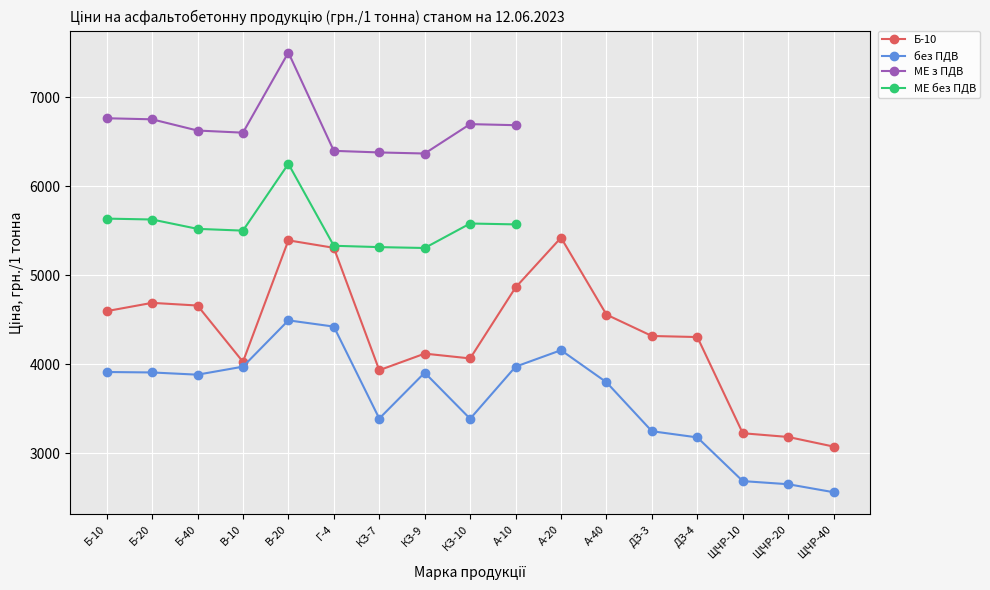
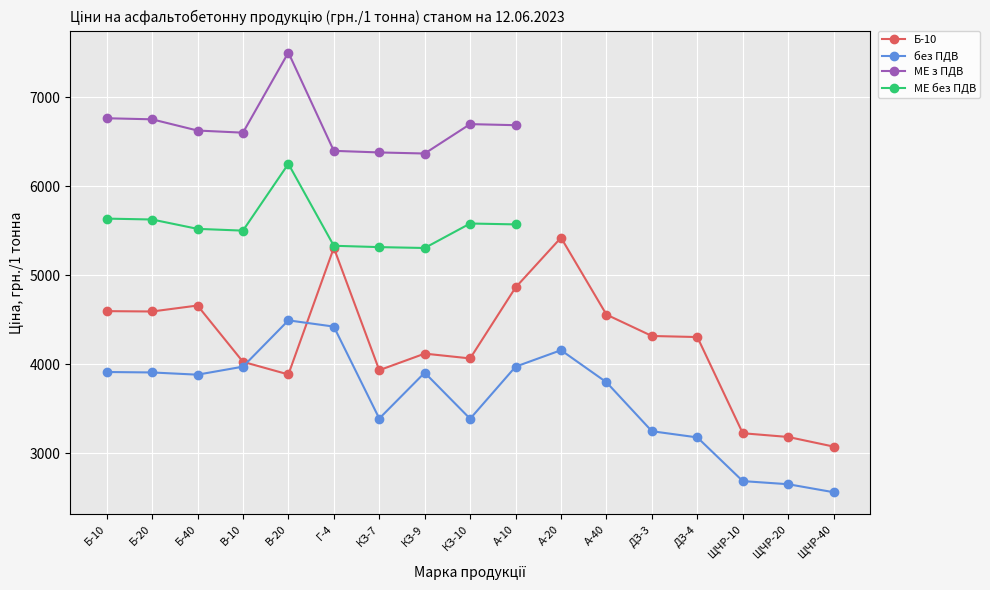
Б-10, Б-20: 4700 -> 4600
Б-10, В-20: 5400 -> 3900
